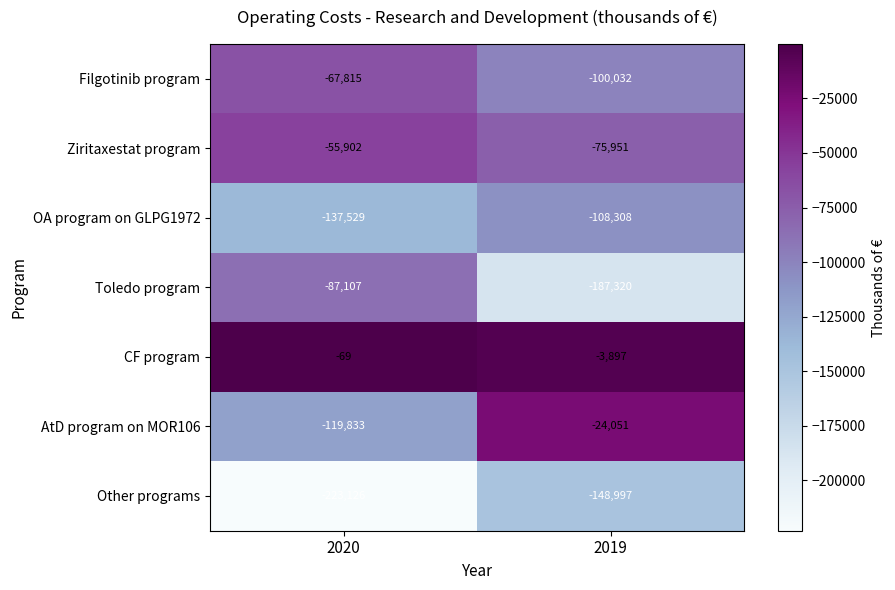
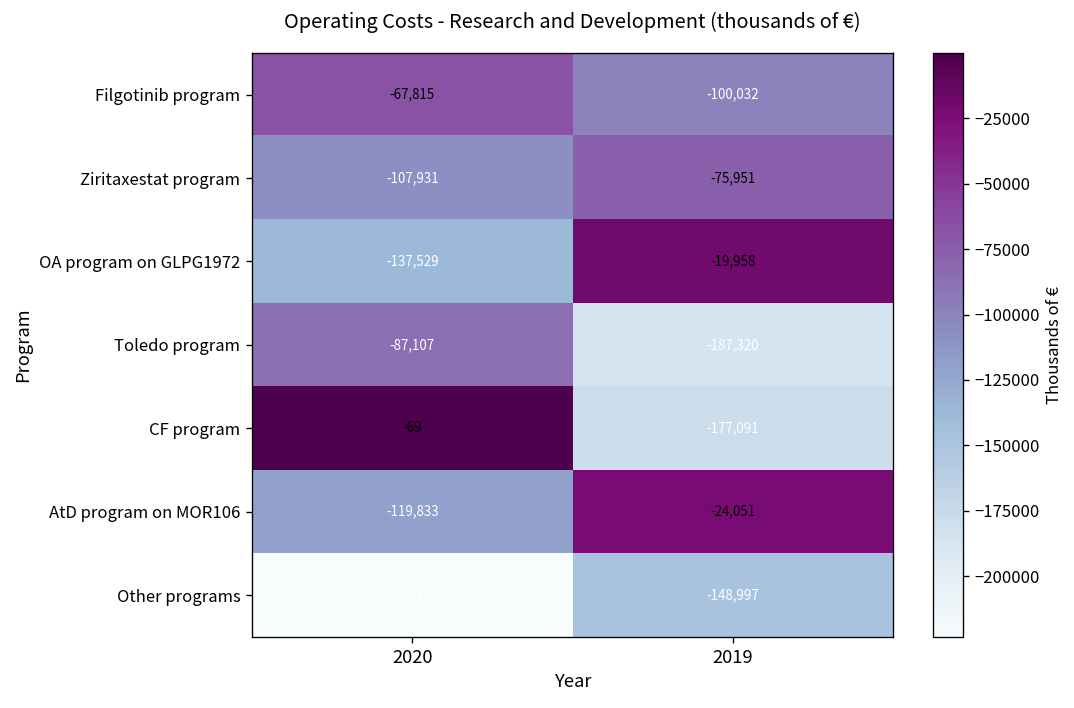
Ziritaxestat program, 2020: -55,902 -> -107,931
OA program on GLPG1972, 2019: -108,308 -> -19,958
CF program, 2019: -3,897 -> -177,091
